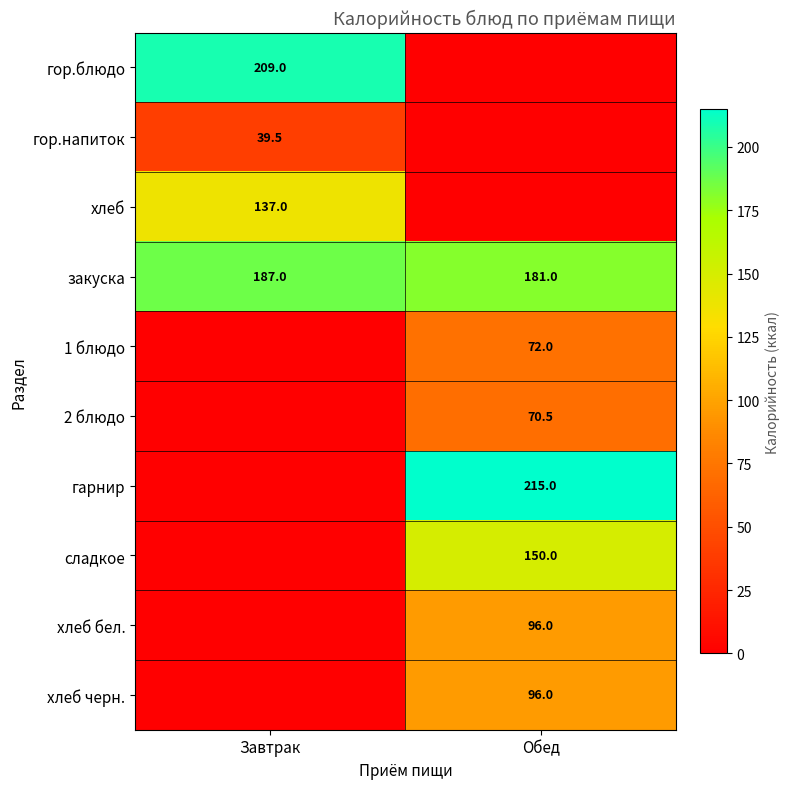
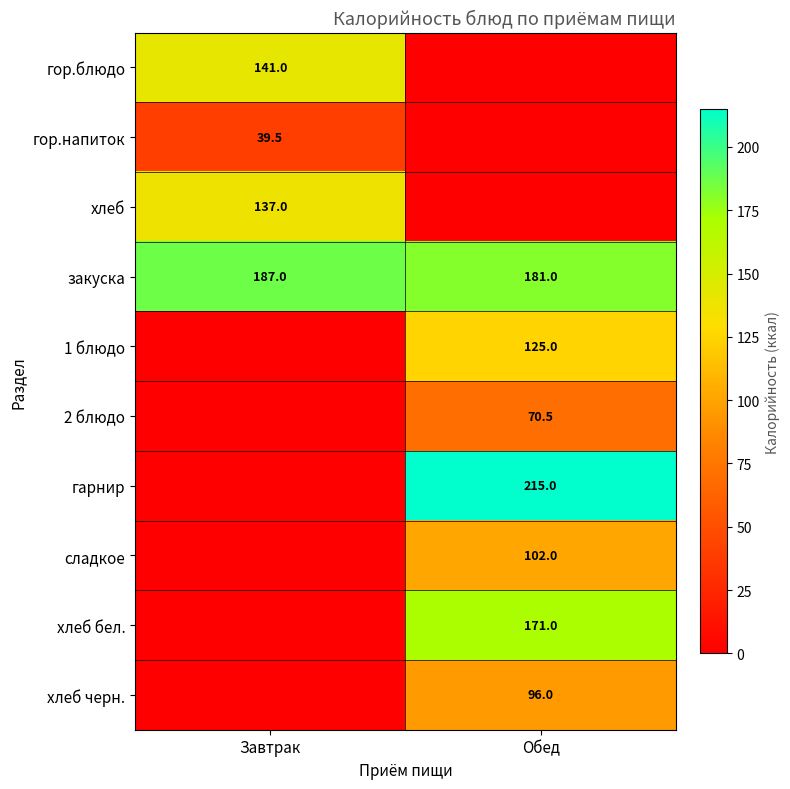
гор.блюдо, Завтрак: 209.0 -> 141.0
1 блюдо, Обед: 72.0 -> 125.0
сладкое, Обед: 150.0 -> 102.0
хлеб бел., Обед: 96.0 -> 171.0
